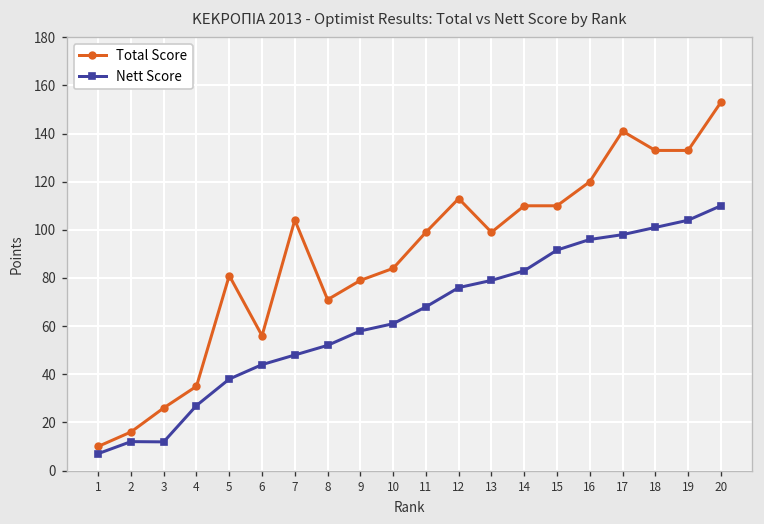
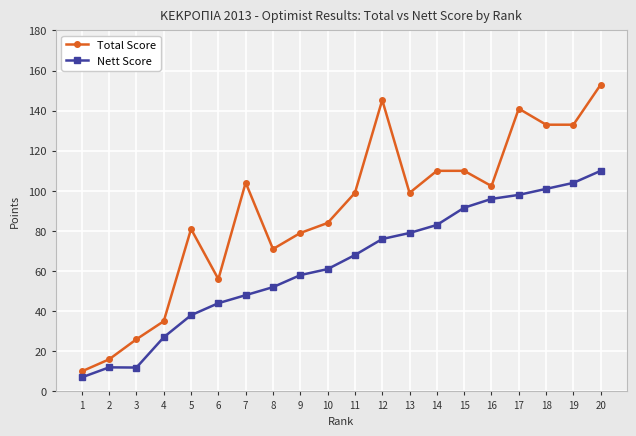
Total Score, 12: 113 -> 145
Total Score, 16: 120 -> 102
